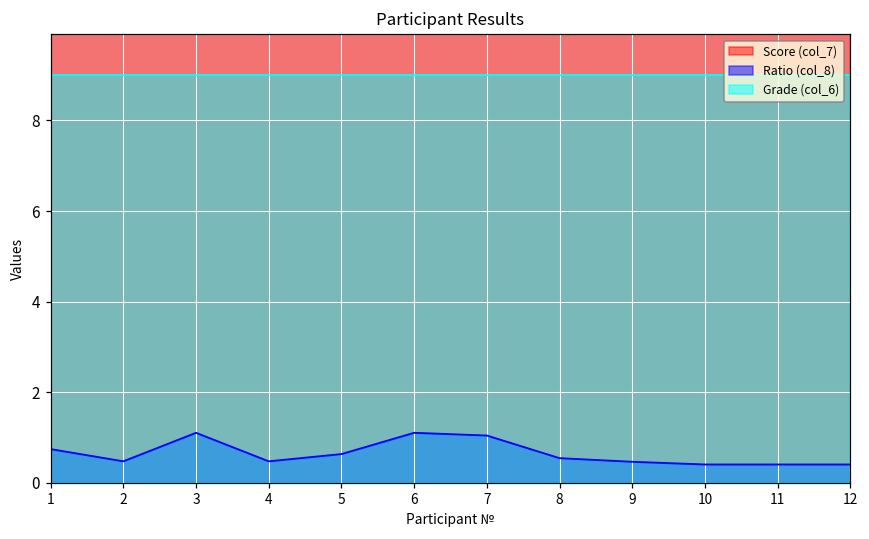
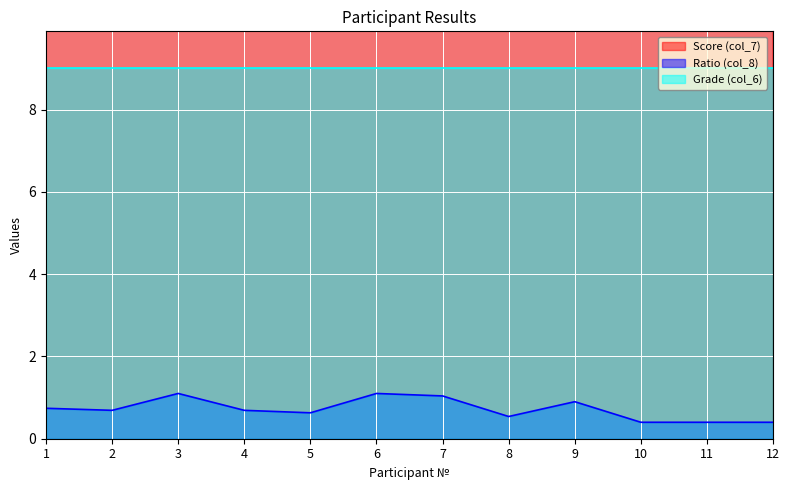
Ratio (col_8), 2: 0.5 -> 0.7
Ratio (col_8), 4: 0.5 -> 0.7
Ratio (col_8), 9: 0.5 -> 0.9
